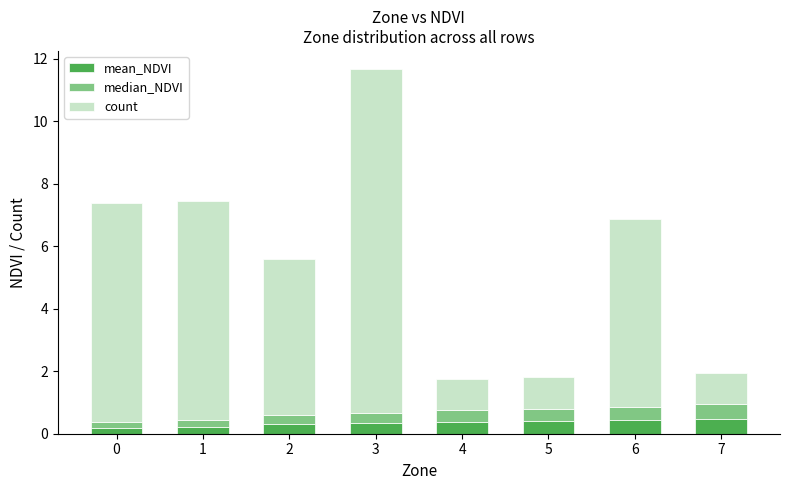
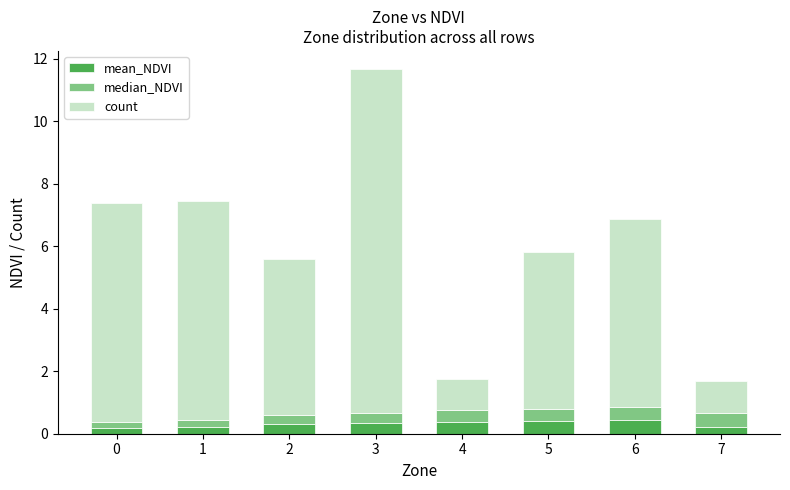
count, 5: 1 -> 5
mean_NDVI, 7: 0.5 -> 0.2
